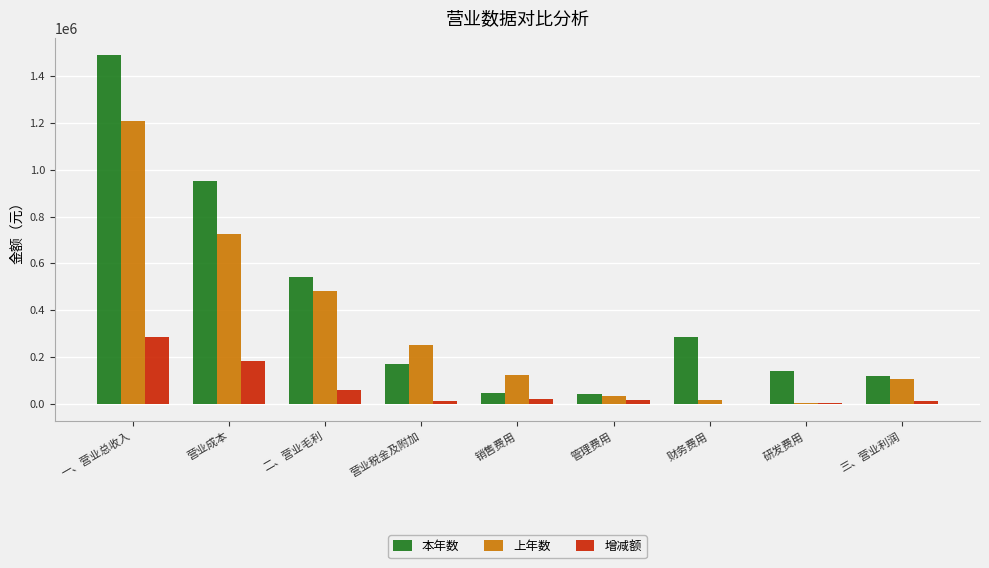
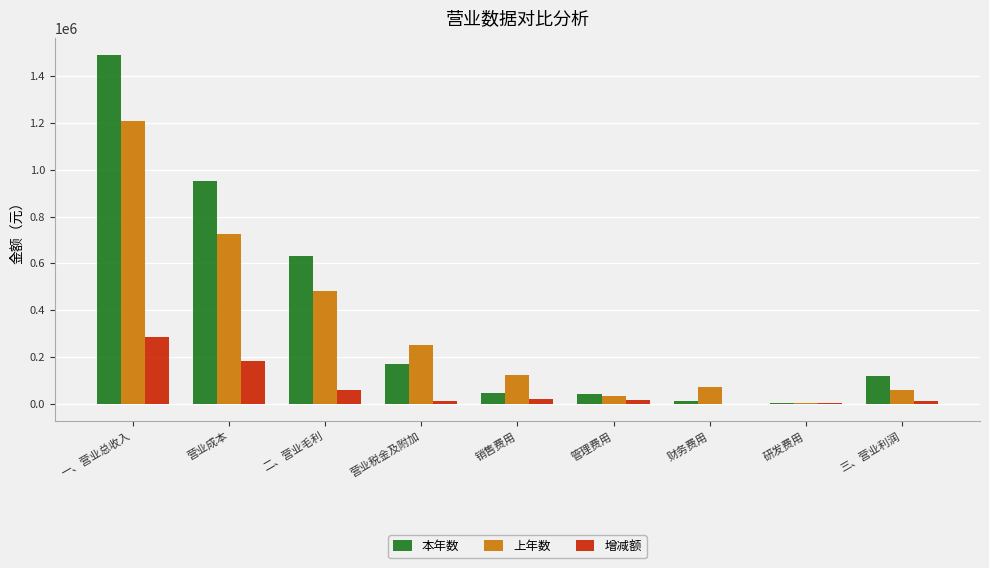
本年数, 二、营业毛利: 540000 -> 630000
本年数, 财务费用: 280000 -> 10000
上年数, 财务费用: 10000 -> 70000
本年数, 研发费用: 140000 -> 0
上年数, 三、营业利润: 110000 -> 60000
